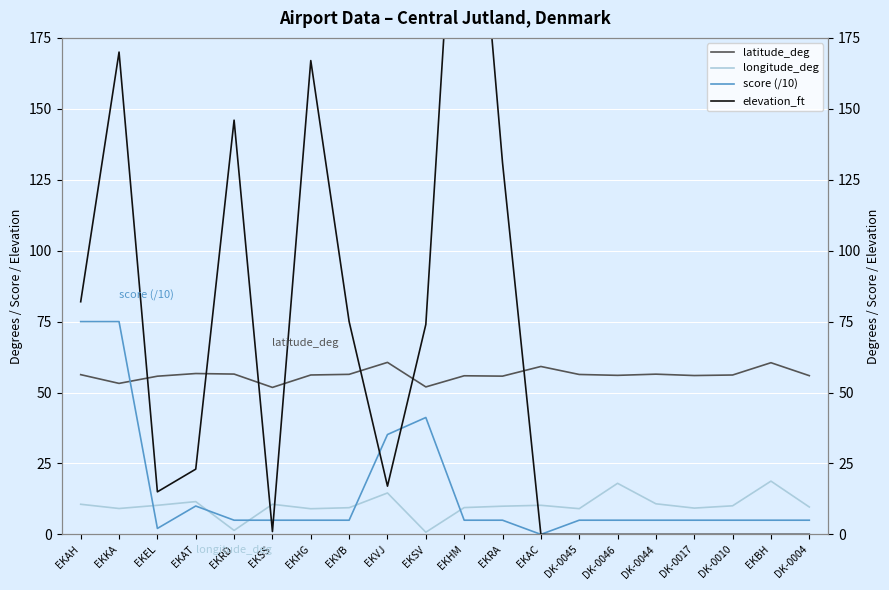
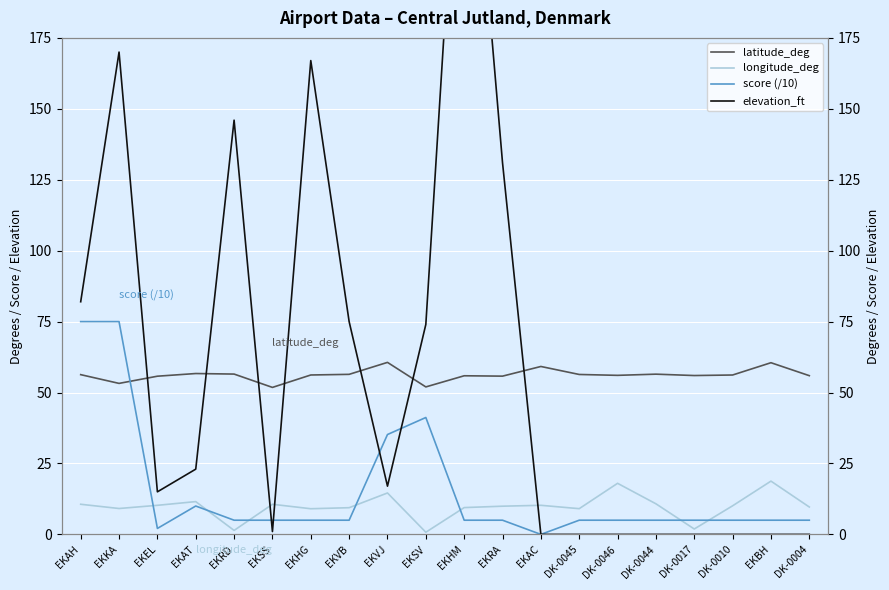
longitude_deg, DK-0017: 9 -> 2
